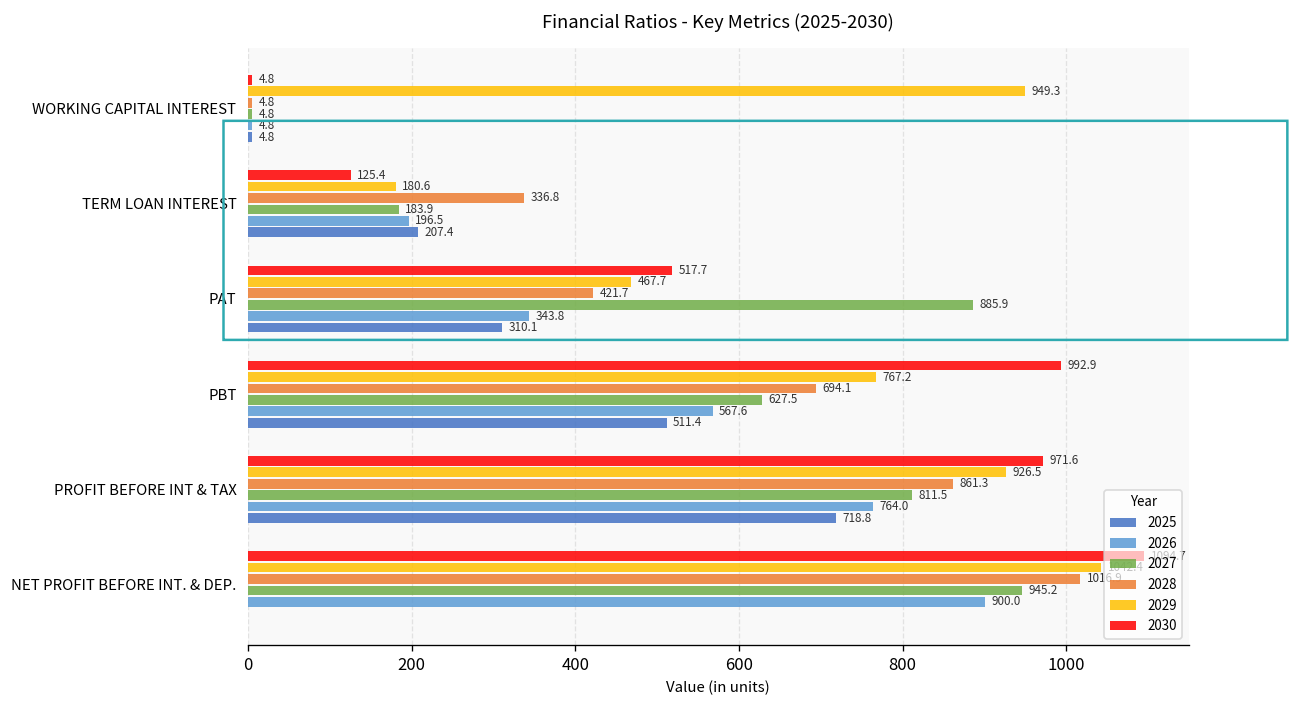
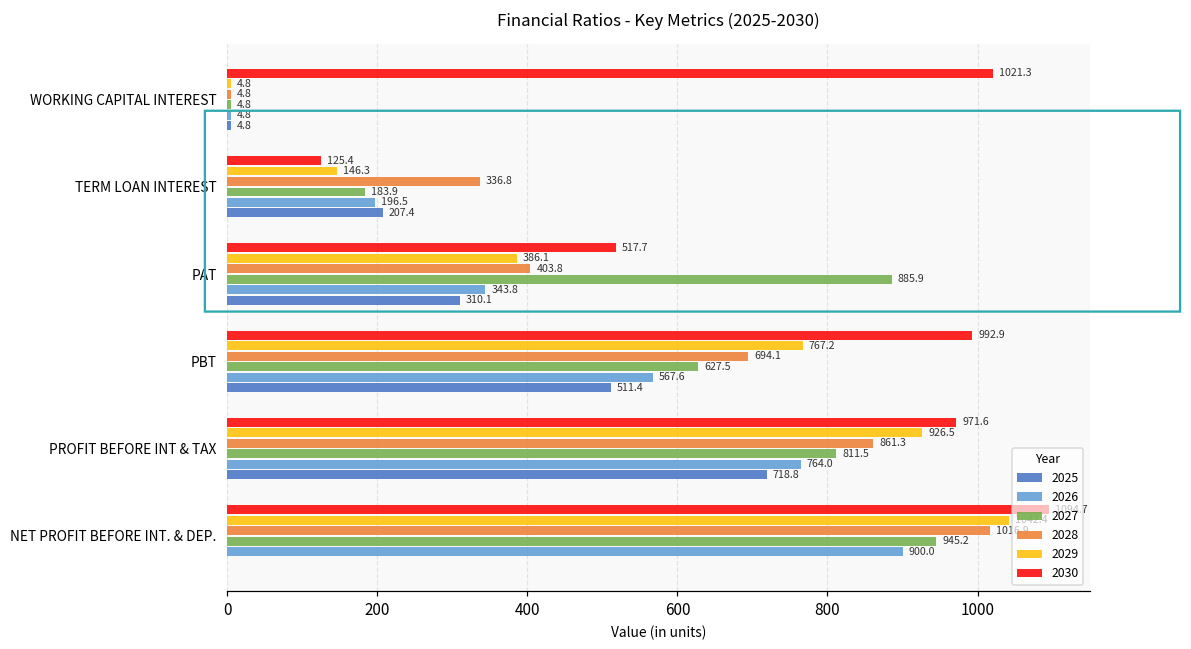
2030, WORKING CAPITAL INTEREST: 4.8 -> 1021.3
2029, WORKING CAPITAL INTEREST: 949.3 -> 4.8
2029, TERM LOAN INTEREST: 180.6 -> 146.3
2029, PAT: 467.7 -> 386.1
2028, PAT: 421.7 -> 403.8
